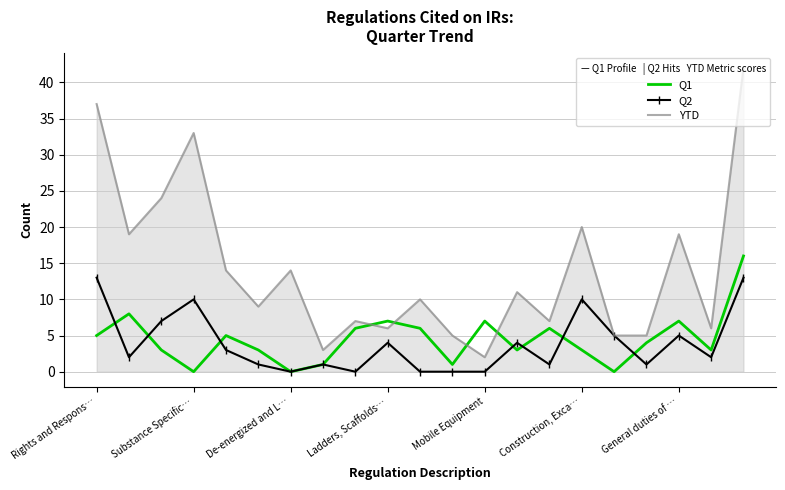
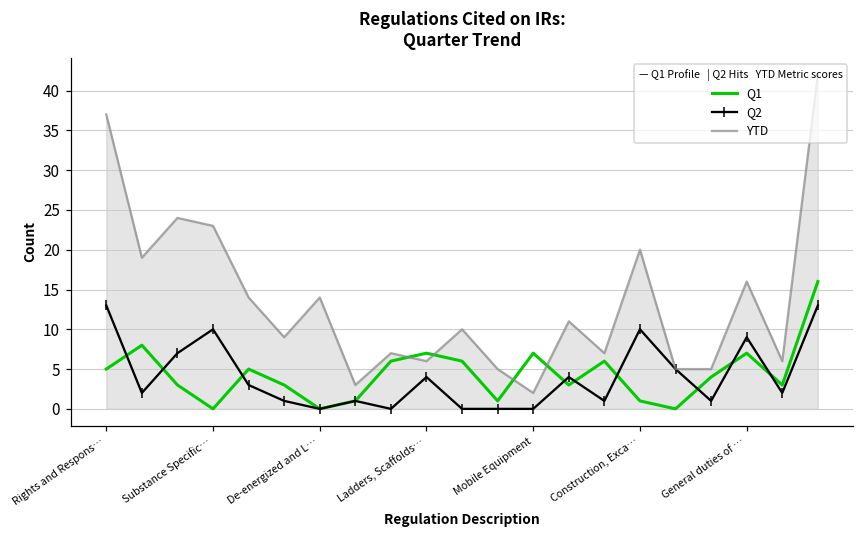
YTD, Substance Specific…: 33 -> 23
Q1, Construction, Exca…: 3 -> 1
Q2, General duties of …: 5 -> 9
YTD, General duties of …: 19 -> 16
